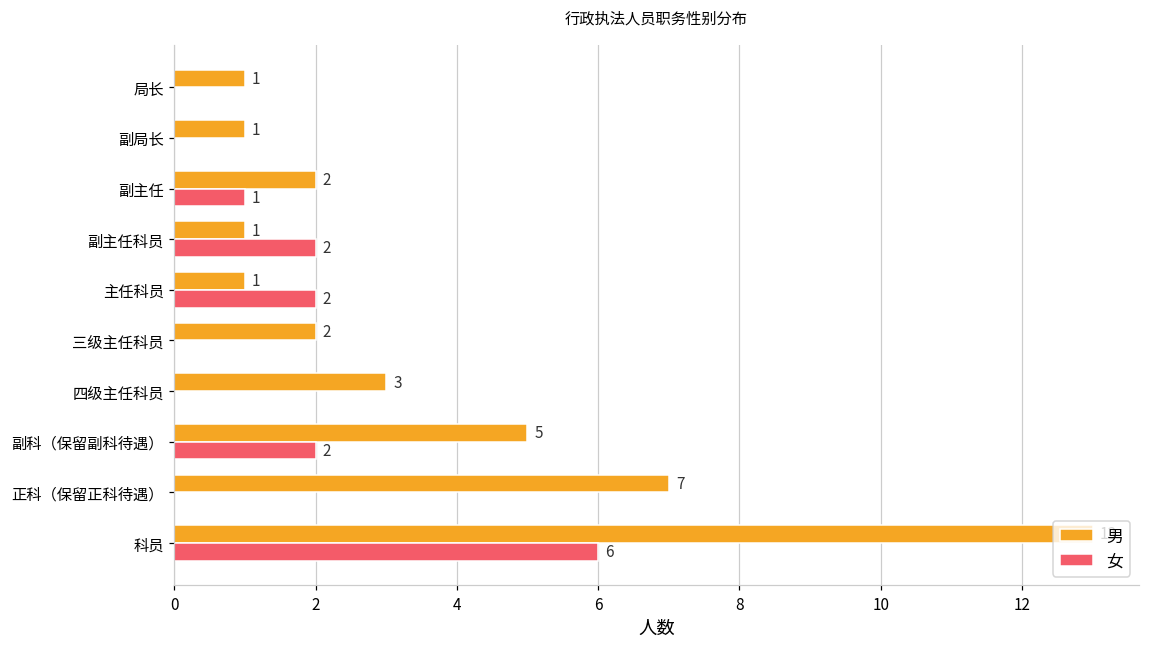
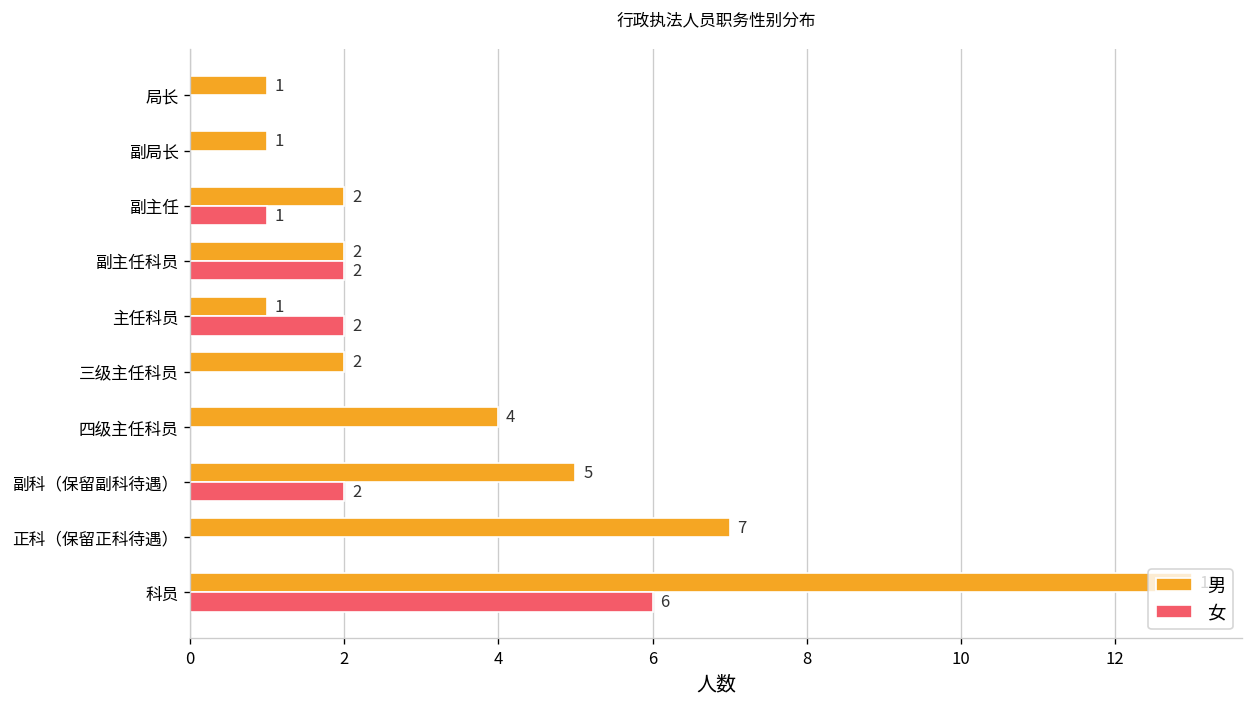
男, 副主任科员: 1 -> 2
男, 四级主任科员: 3 -> 4
